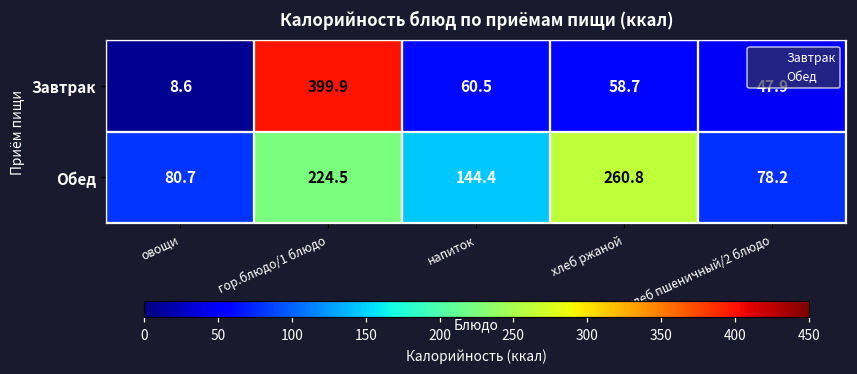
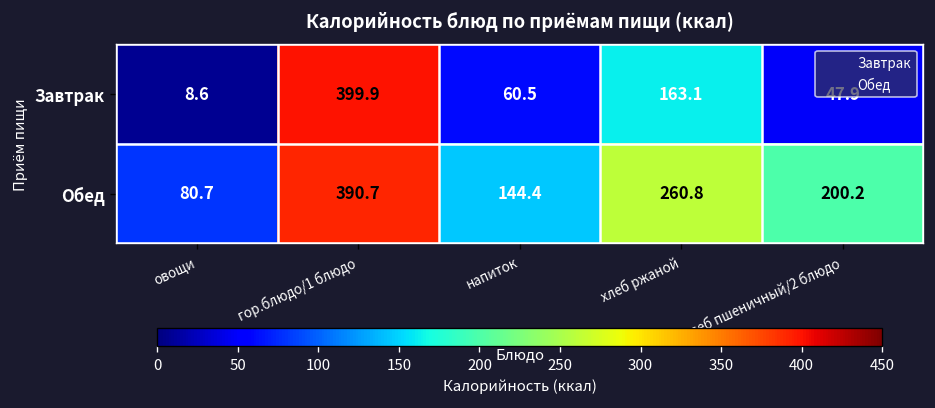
Завтрак, хлеб ржаной: 58.7 -> 163.1
Обед, гор.блюдо/1 блюдо: 224.5 -> 390.7
Обед, хлеб пшеничный/2 блюдо: 78.2 -> 200.2
